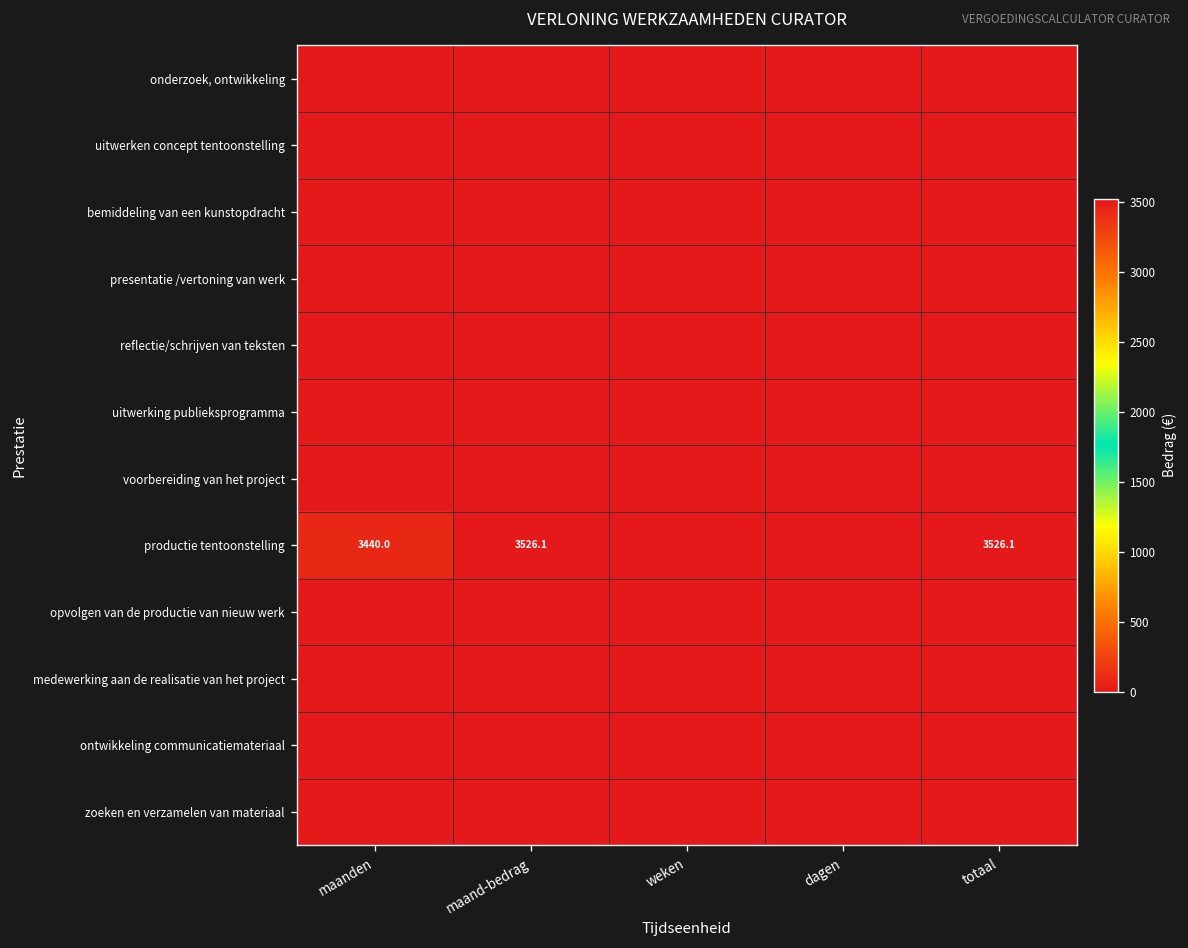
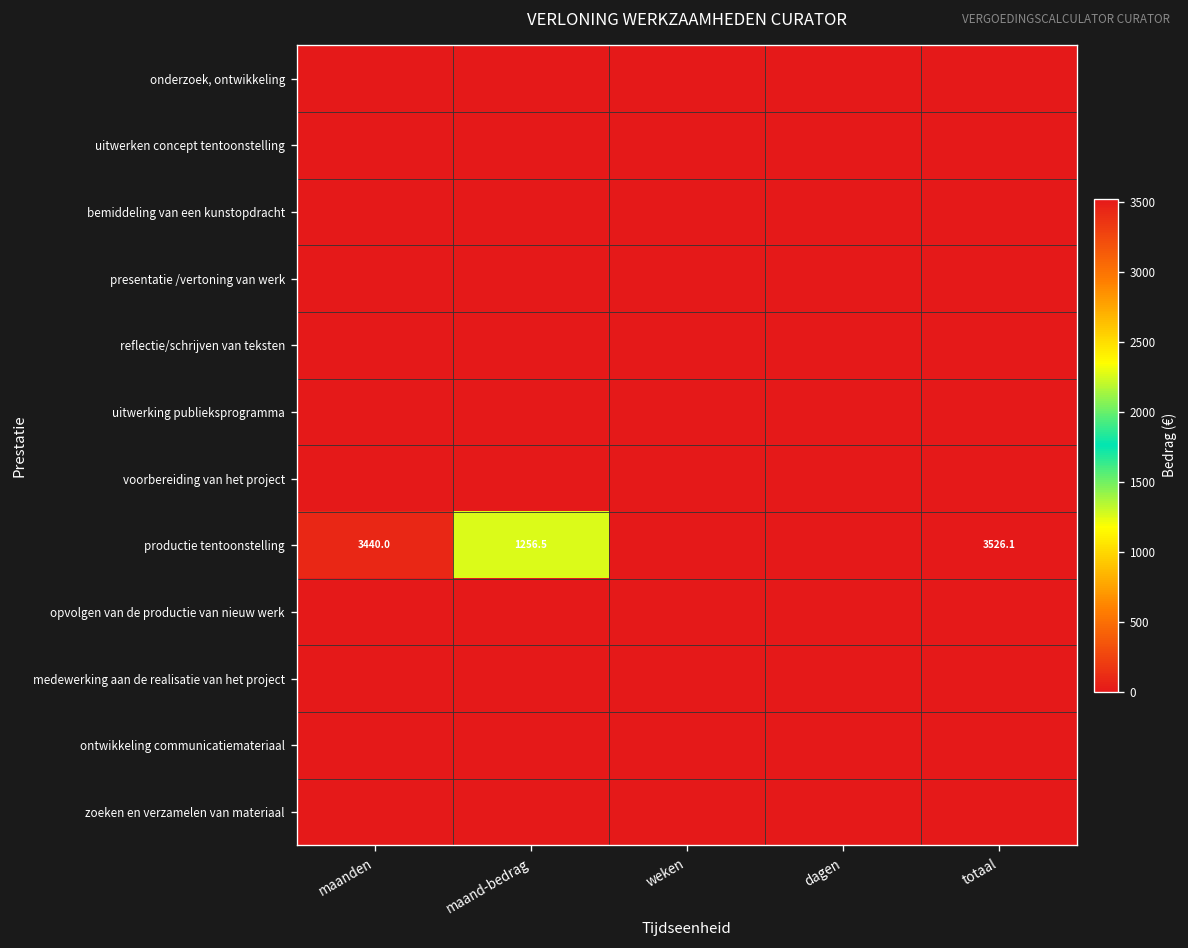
productie tentoonstelling, maand-bedrag: 3526.1 -> 1256.5
